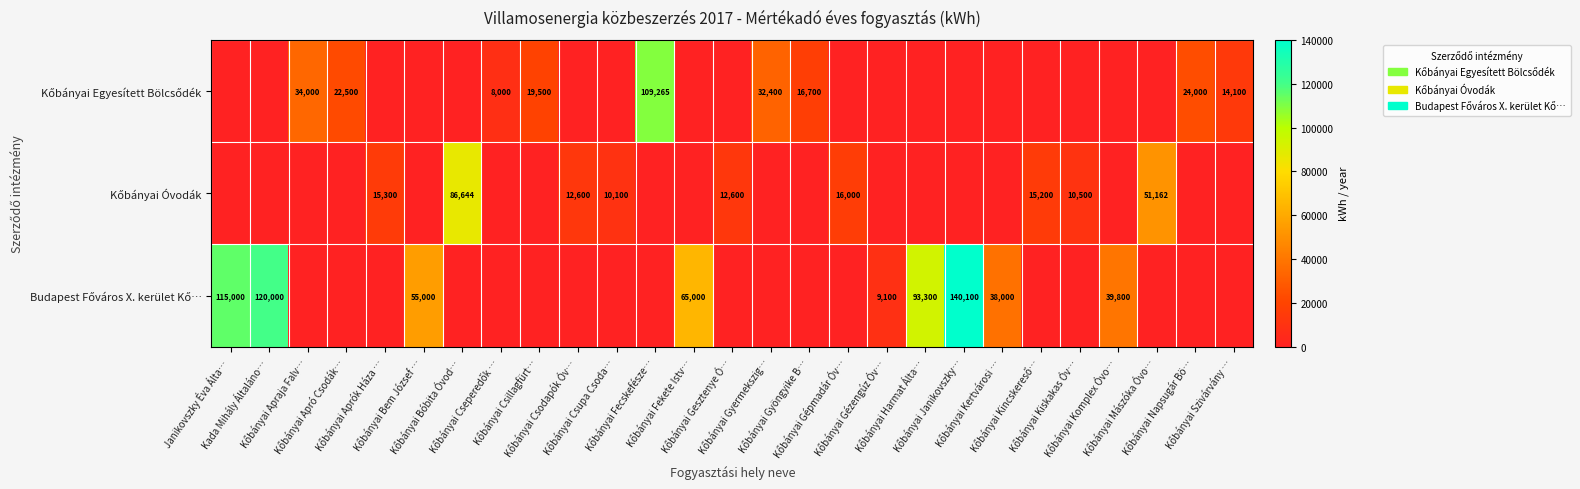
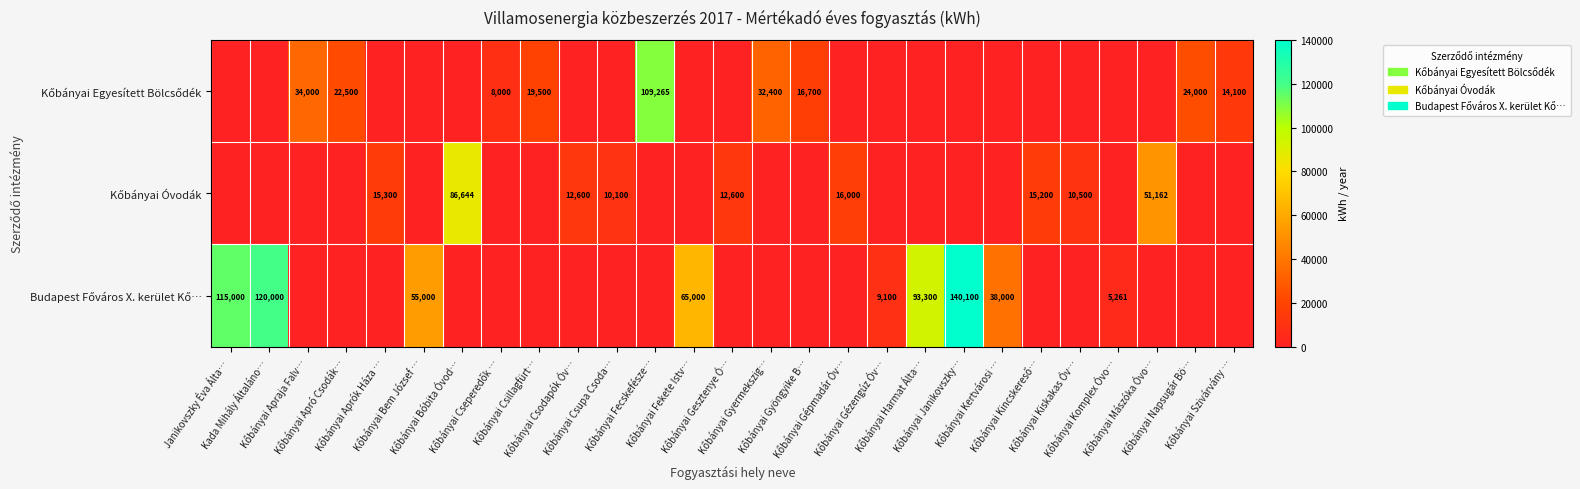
Budapest Főváros X. kerület Kő…, Kőbányai Komplex Óvo…: 39,800 -> 5,261
